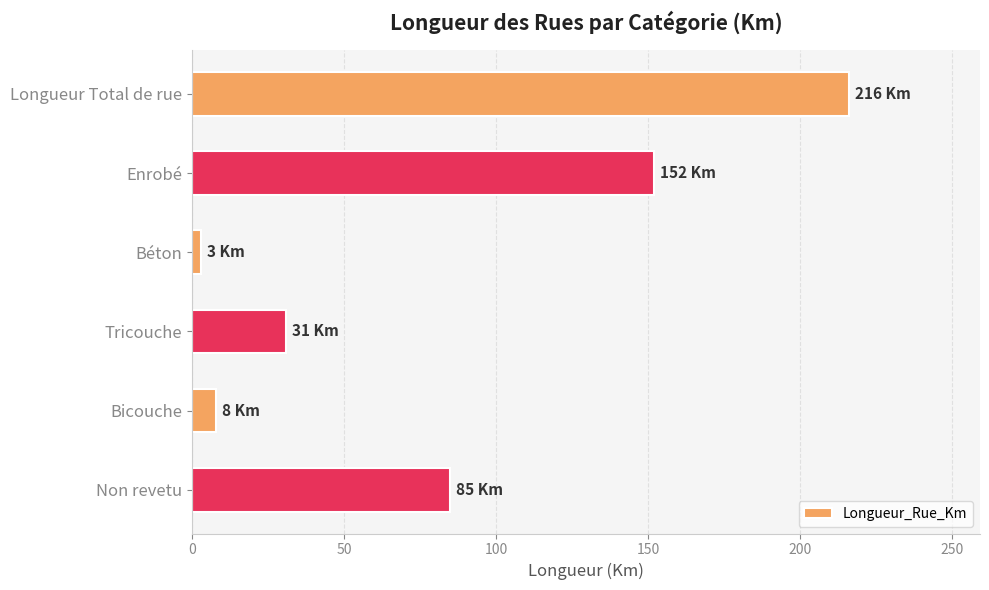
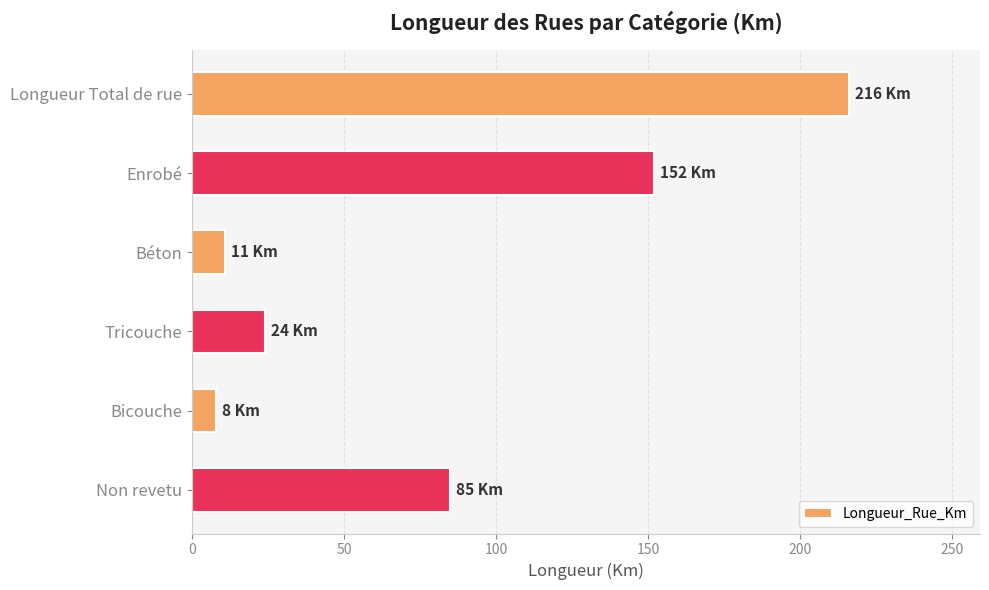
Béton: 3 -> 11
Tricouche: 31 -> 24
